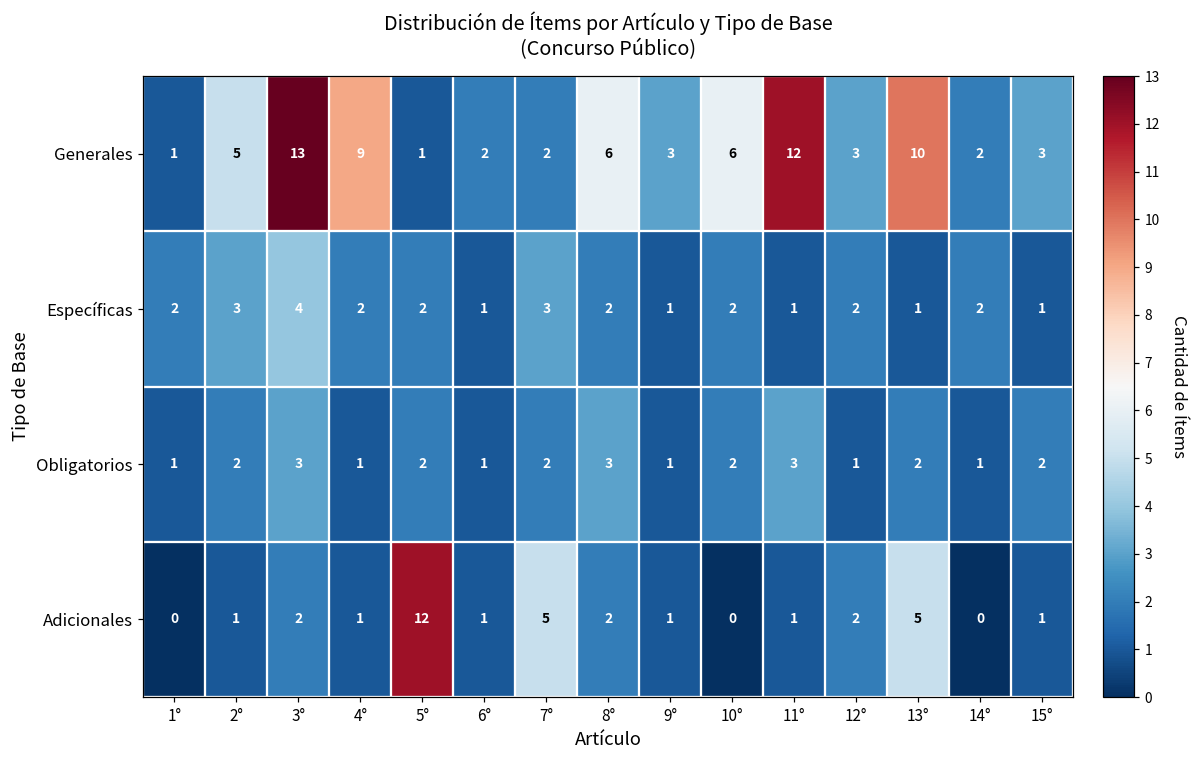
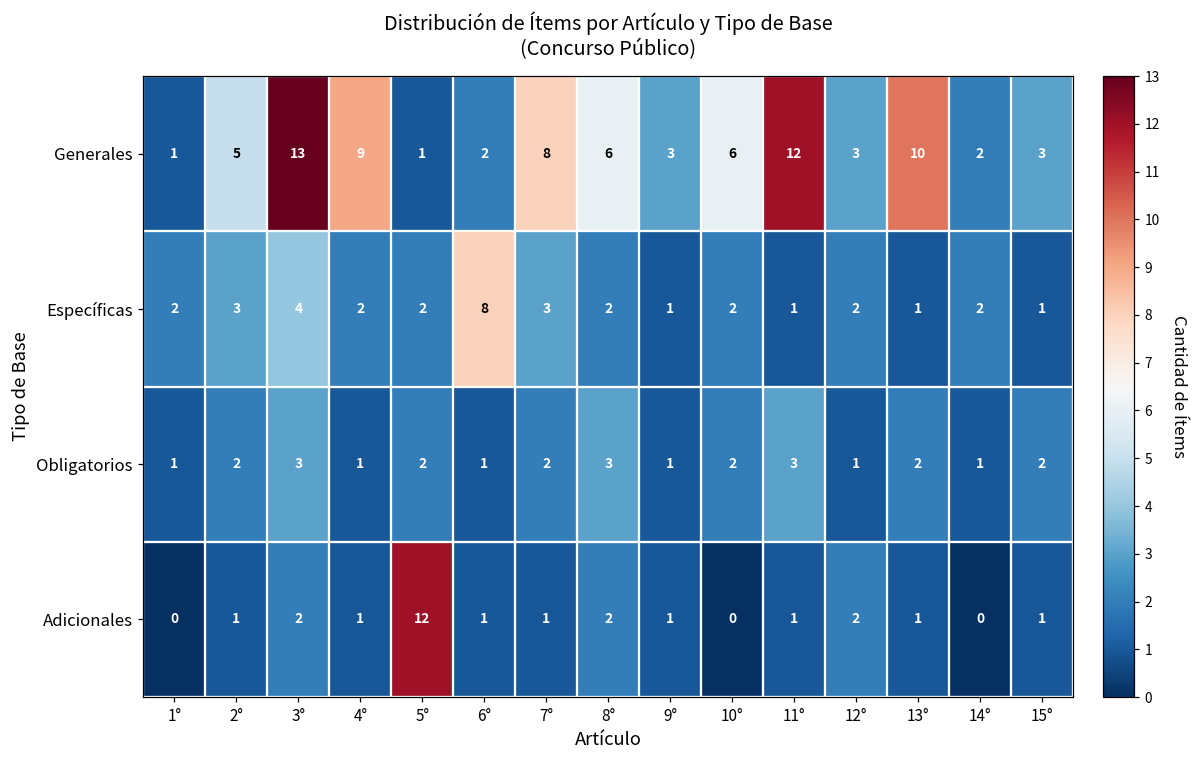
Generales, 7°: 2 -> 8
Específicas, 6°: 1 -> 8
Adicionales, 7°: 5 -> 1
Adicionales, 13°: 5 -> 1
